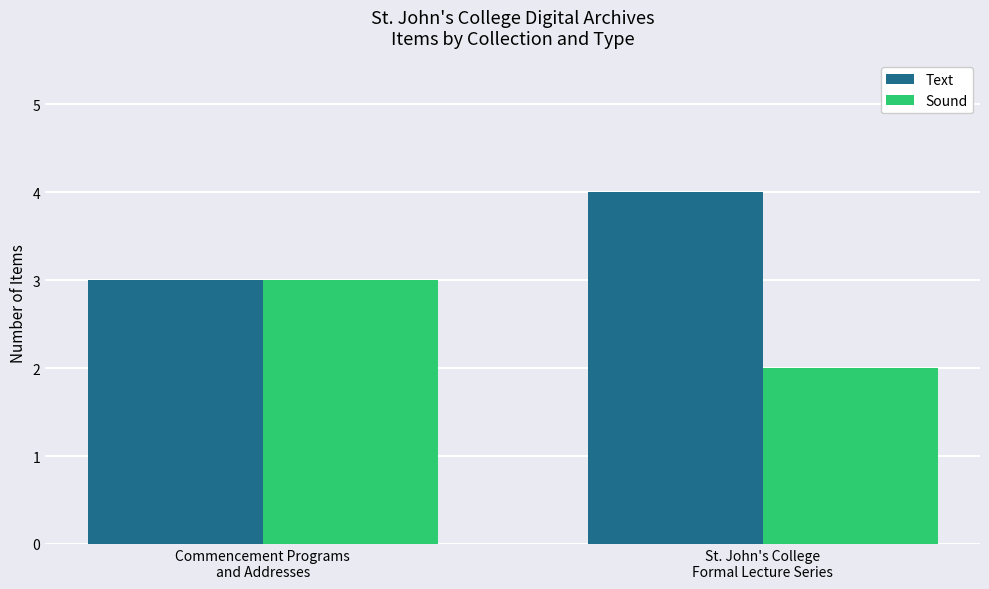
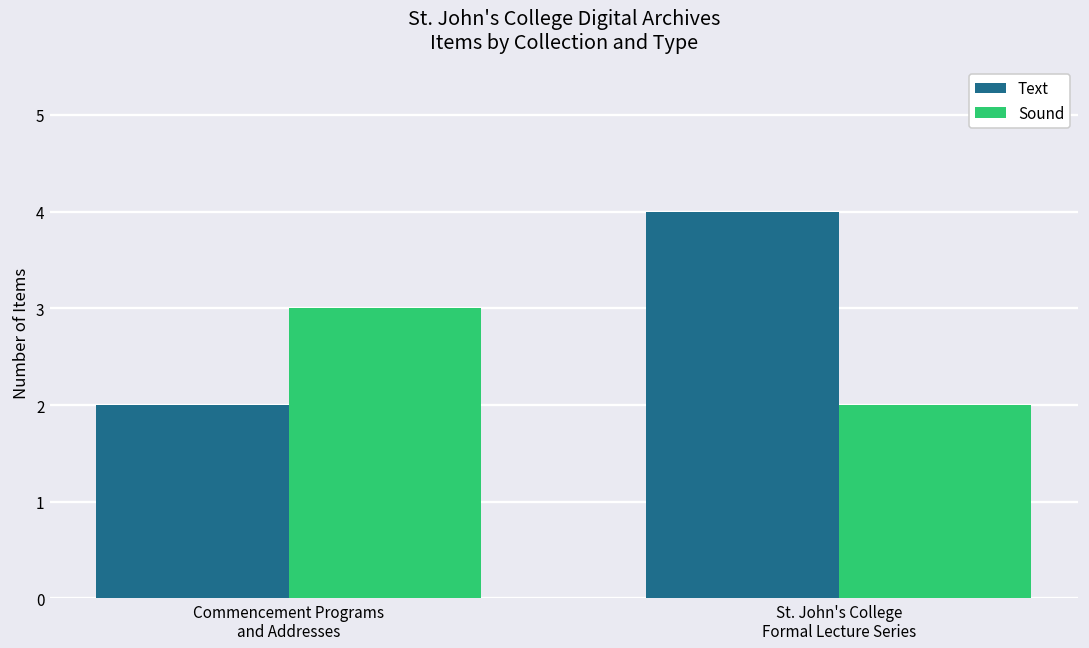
Text, Commencement Programs and Addresses: 3 -> 2
